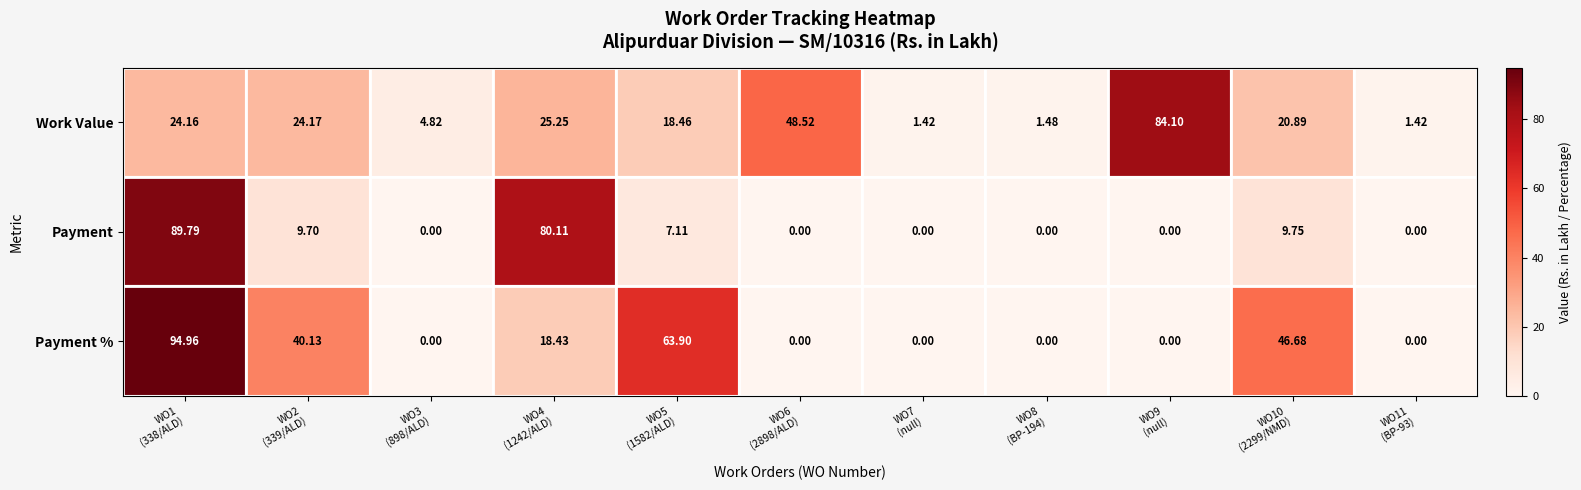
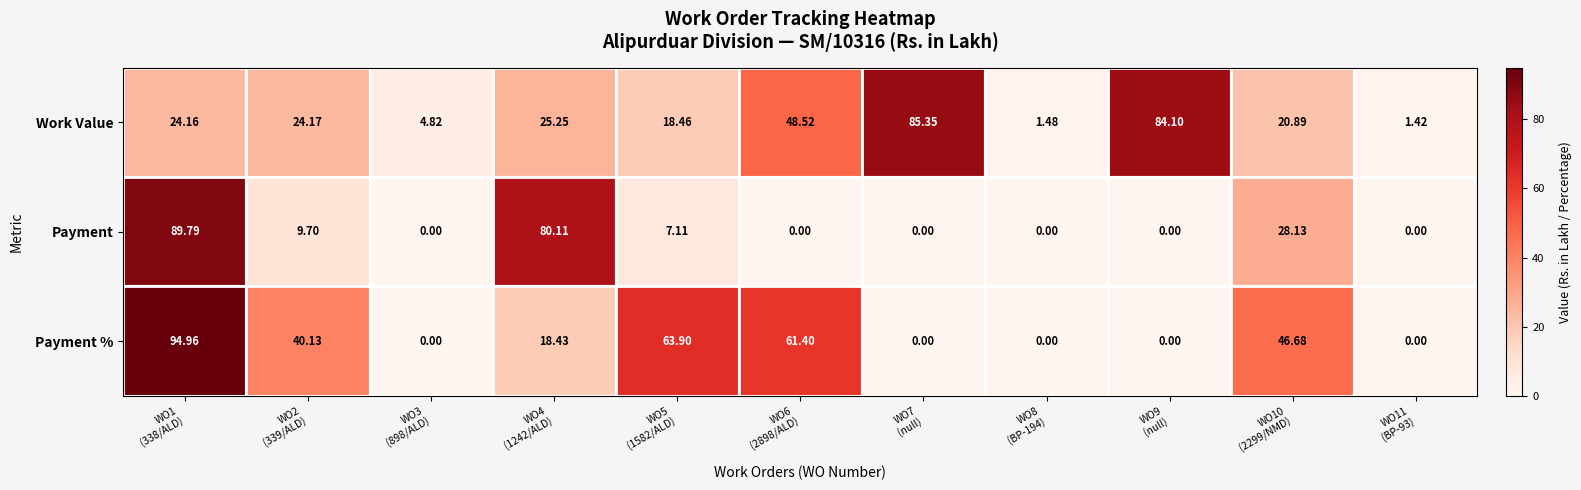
Work Value, WO7 (null): 1.42 -> 85.35
Payment, WO10 (2299/NMD): 9.75 -> 28.13
Payment %, WO6 (2898/ALD): 0.00 -> 61.40
